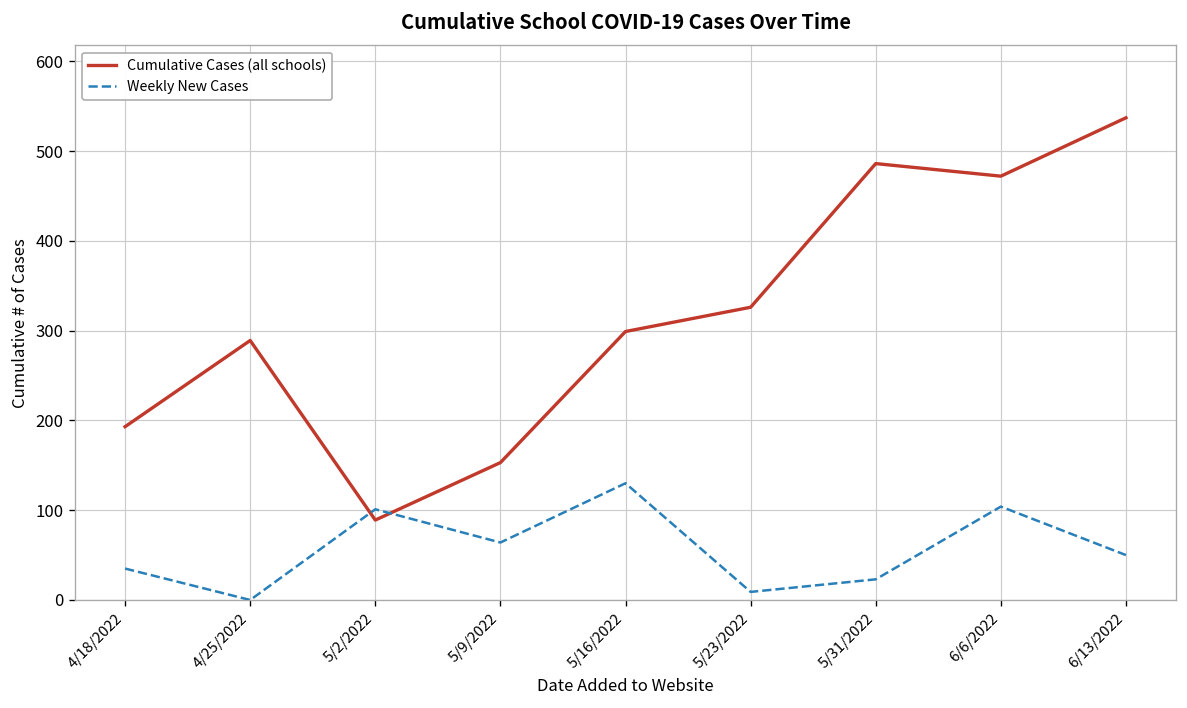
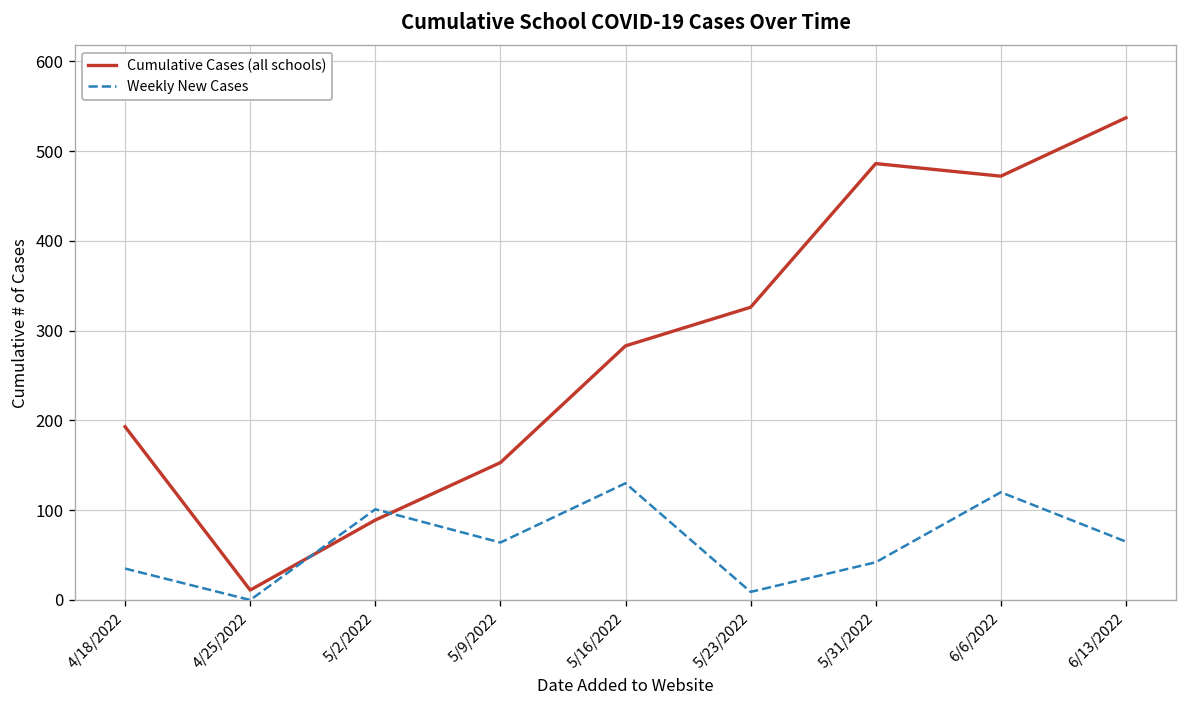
Cumulative Cases (all schools), 4/25/2022: 290 -> 10
Cumulative Cases (all schools), 5/16/2022: 300 -> 280
Weekly New Cases, 5/31/2022: 20 -> 40
Weekly New Cases, 6/6/2022: 100 -> 120
Weekly New Cases, 6/13/2022: 50 -> 70
